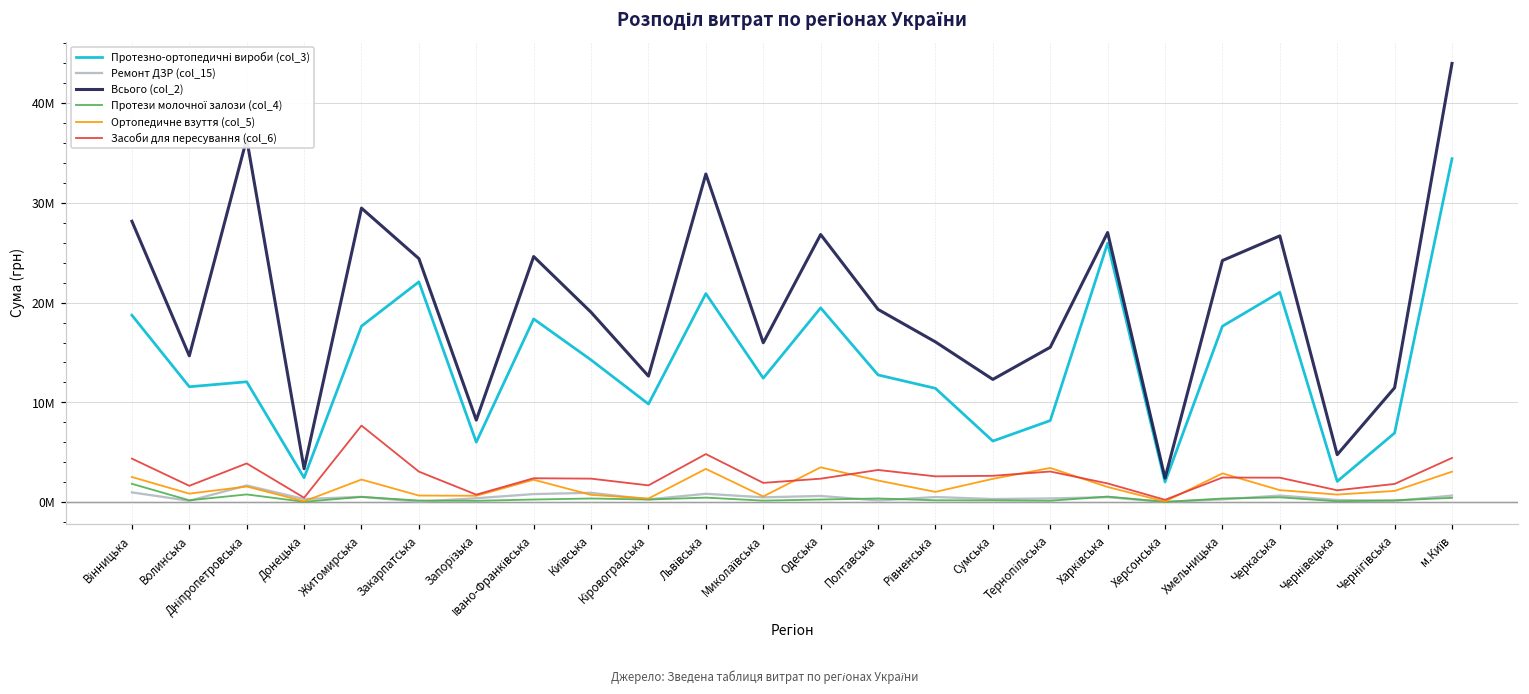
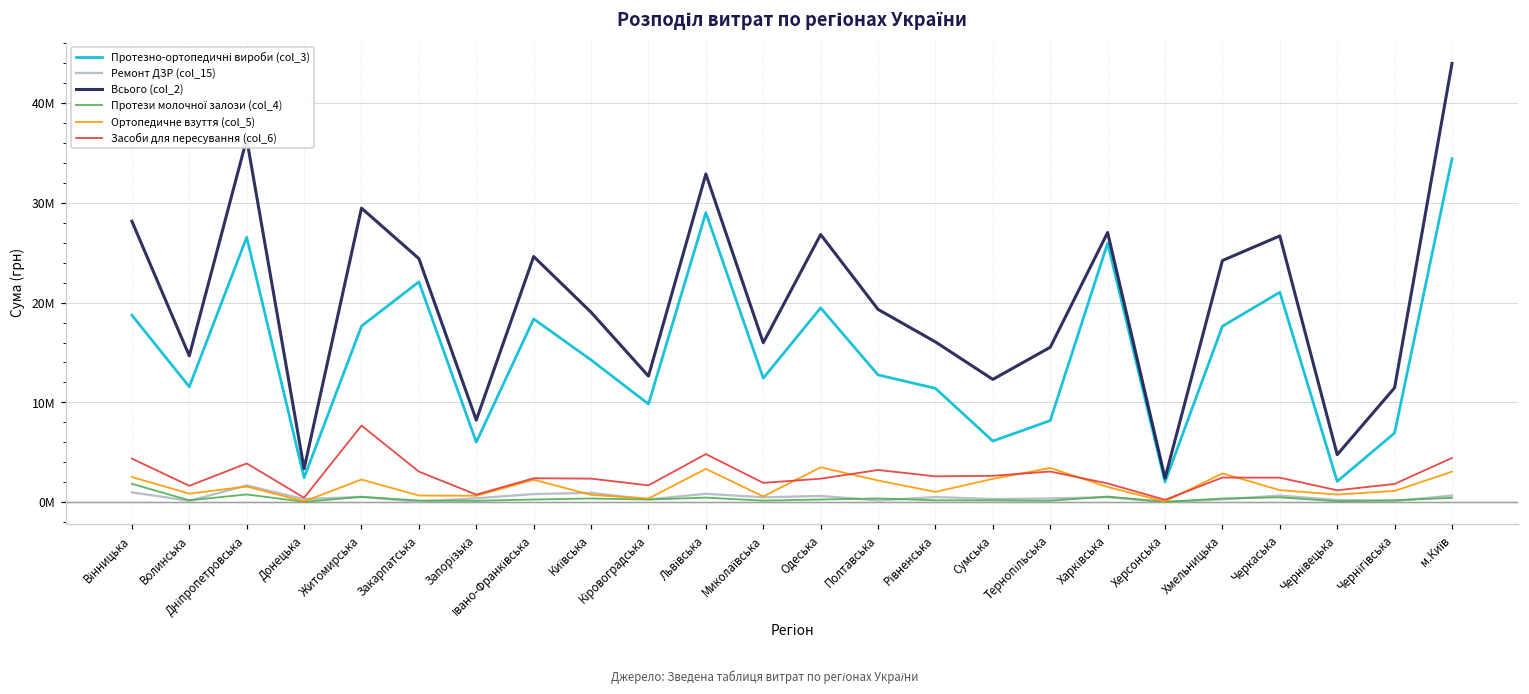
Протезно-ортопедичні вироби (col_3), Дніпропетровська: 12000000 -> 27000000
Протезно-ортопедичні вироби (col_3), Львівська: 21000000 -> 29000000
